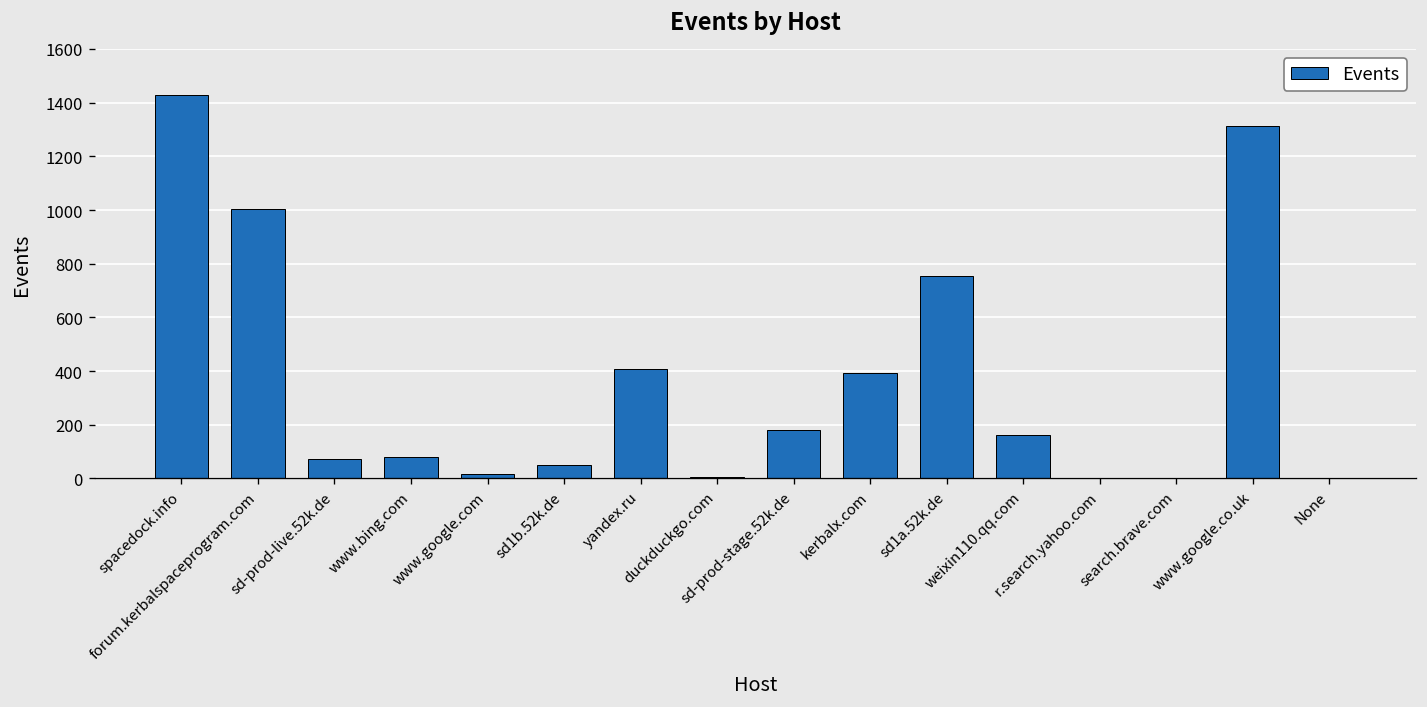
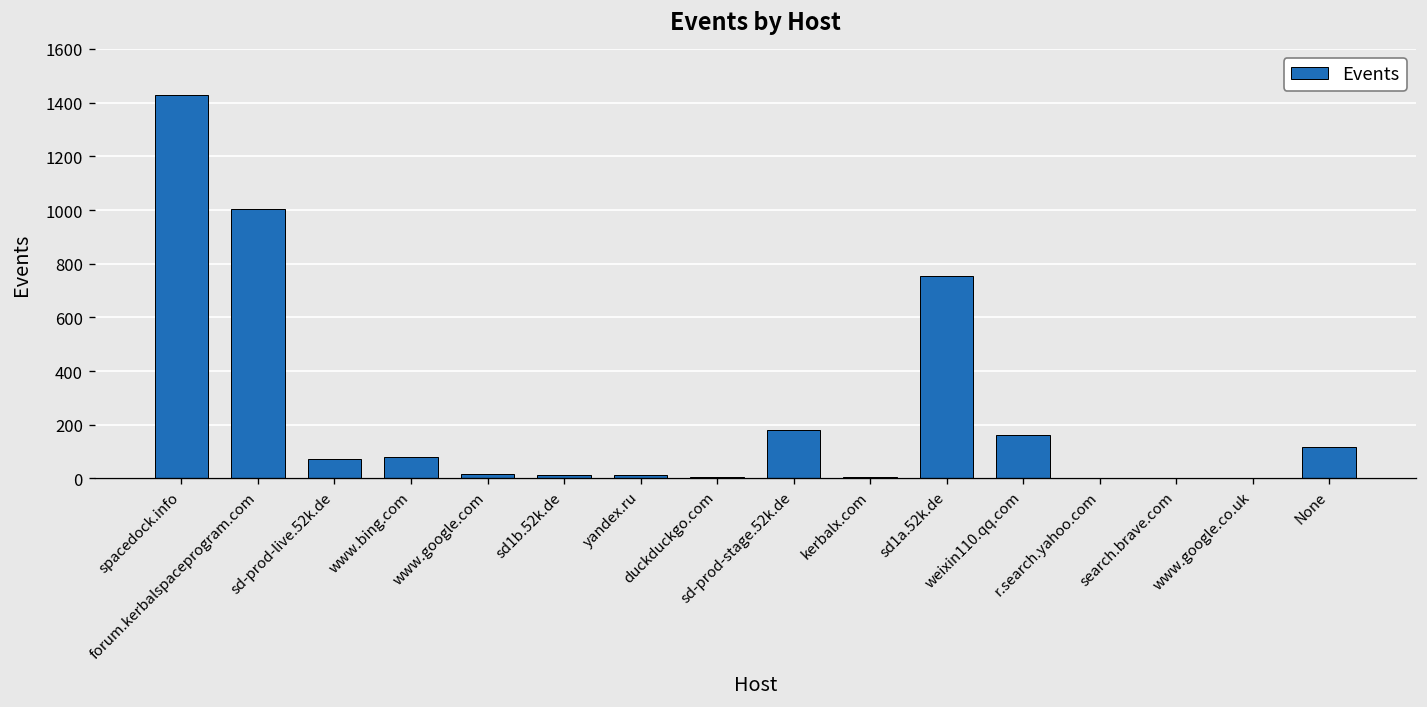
sd1b.52k.de: 50 -> 10
yandex.ru: 410 -> 10
kerbalx.com: 390 -> 10
www.google.co.uk: 1310 -> 0
None: 0 -> 120
